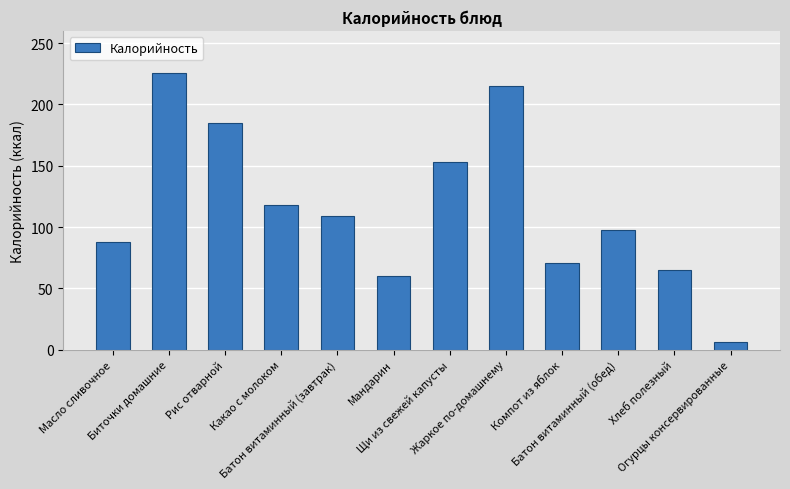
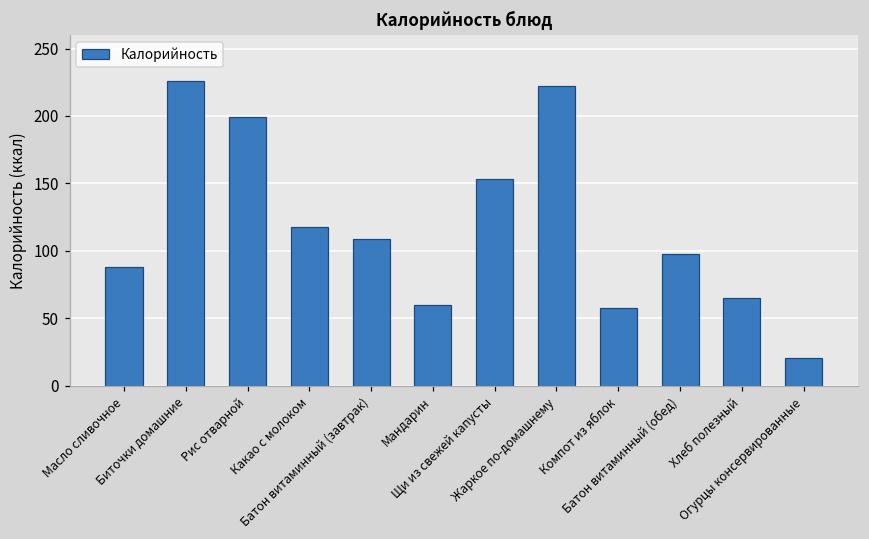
Рис отварной: 185 -> 199
Жаркое по-домашнему: 215 -> 222
Компот из яблок: 71 -> 58
Огурцы консервированные: 6 -> 21
